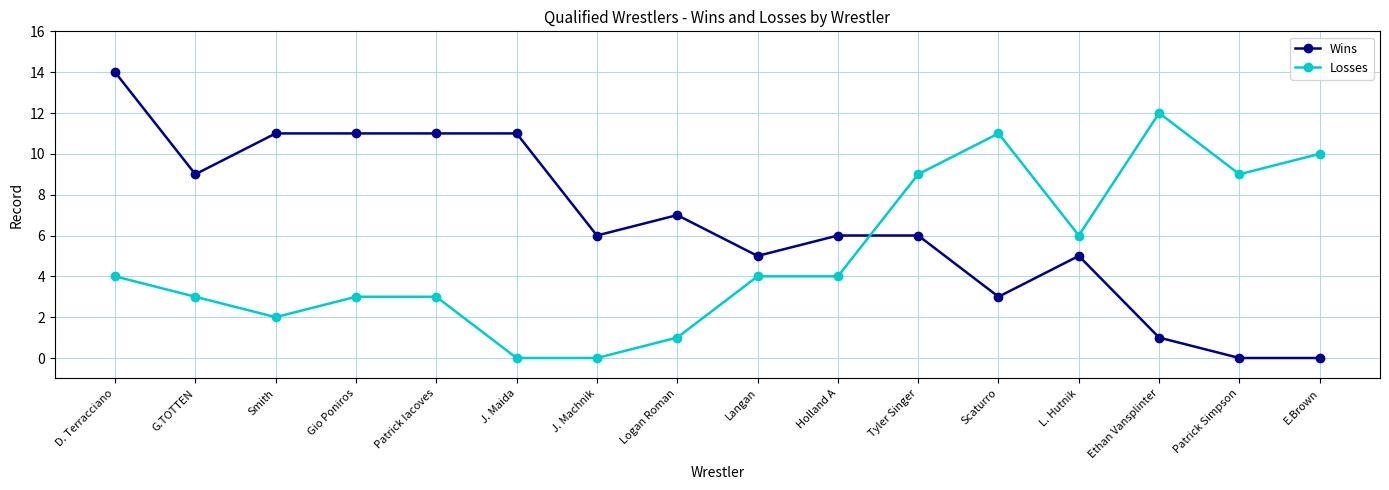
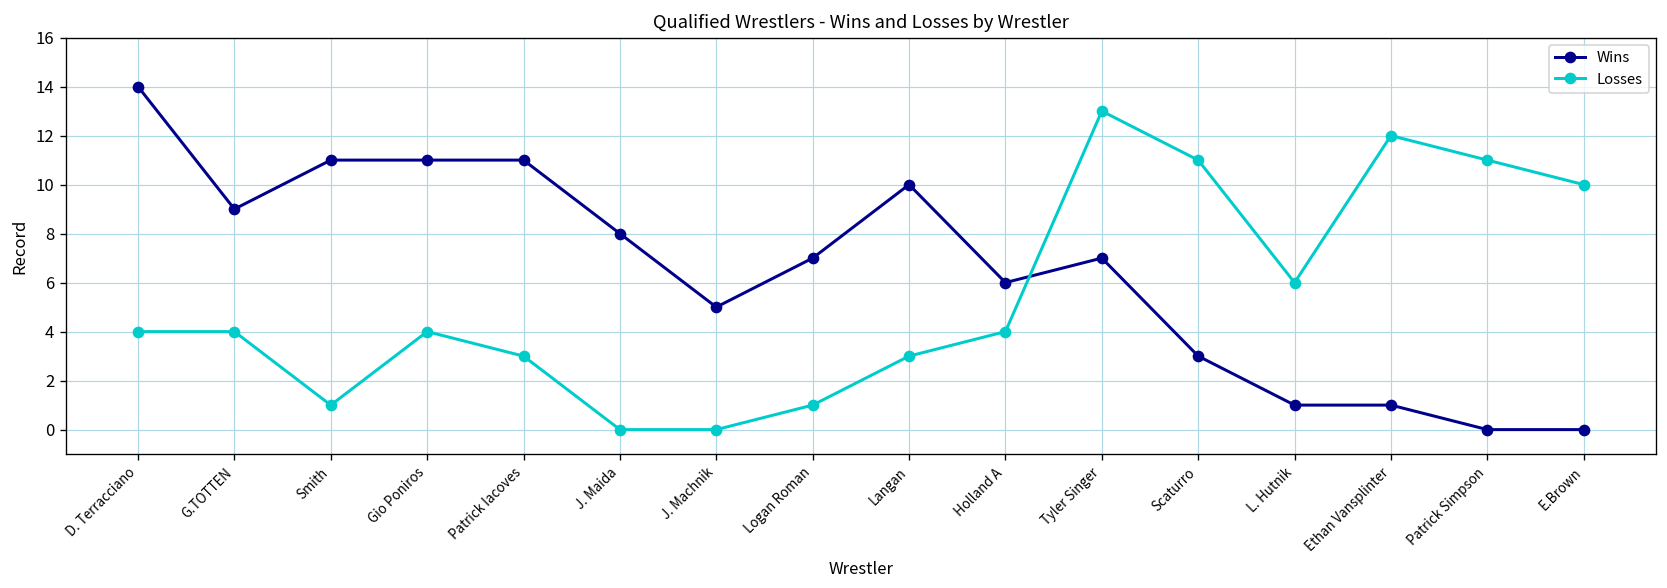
Losses, G.TOTTEN: 3 -> 4
Losses, Smith: 2 -> 1
Losses, Gio Poniros: 3 -> 4
Wins, J. Maida: 11 -> 8
Wins, J. Machnik: 6 -> 5
Wins, Langan: 5 -> 10
Losses, Langan: 4 -> 3
Wins, Tyler Singer: 6 -> 7
Losses, Tyler Singer: 9 -> 13
Wins, L. Hutnik: 5 -> 1
Losses, Patrick Simpson: 9 -> 11
